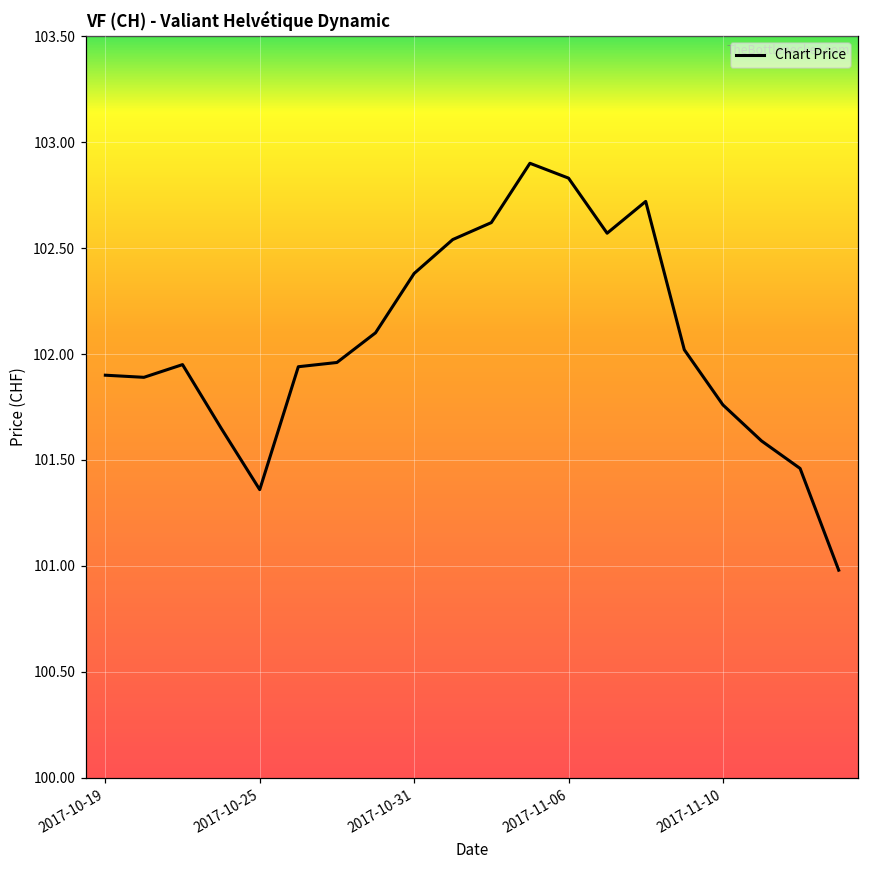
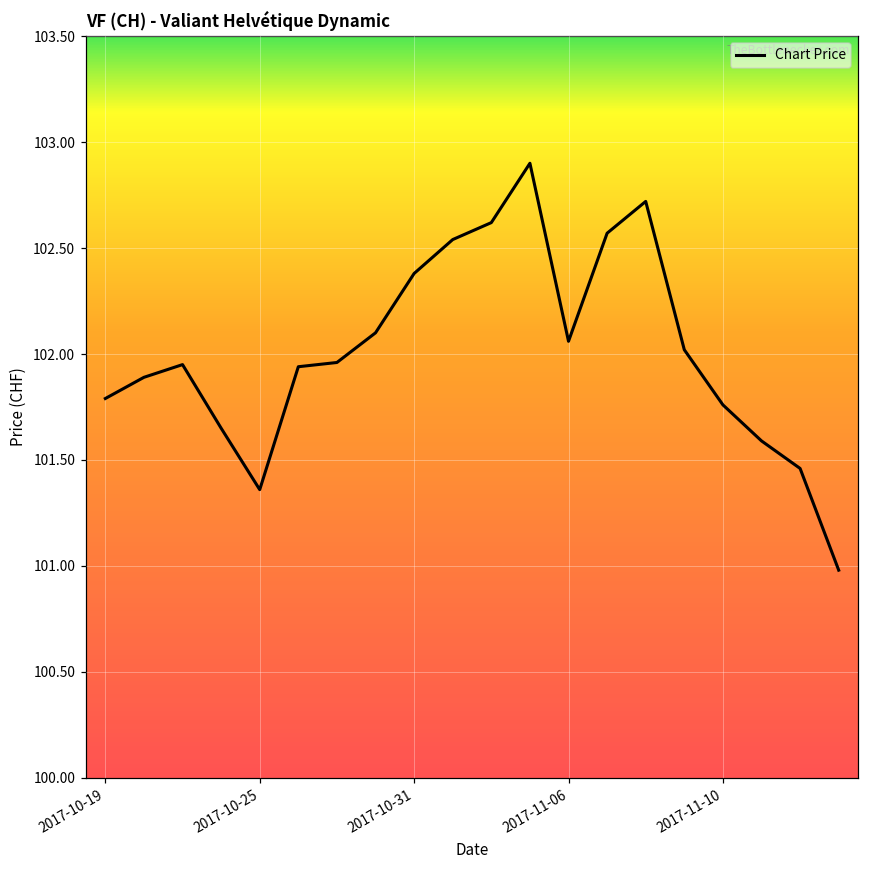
2017-10-19: 101.90 -> 101.79
2017-11-06: 102.83 -> 102.06
